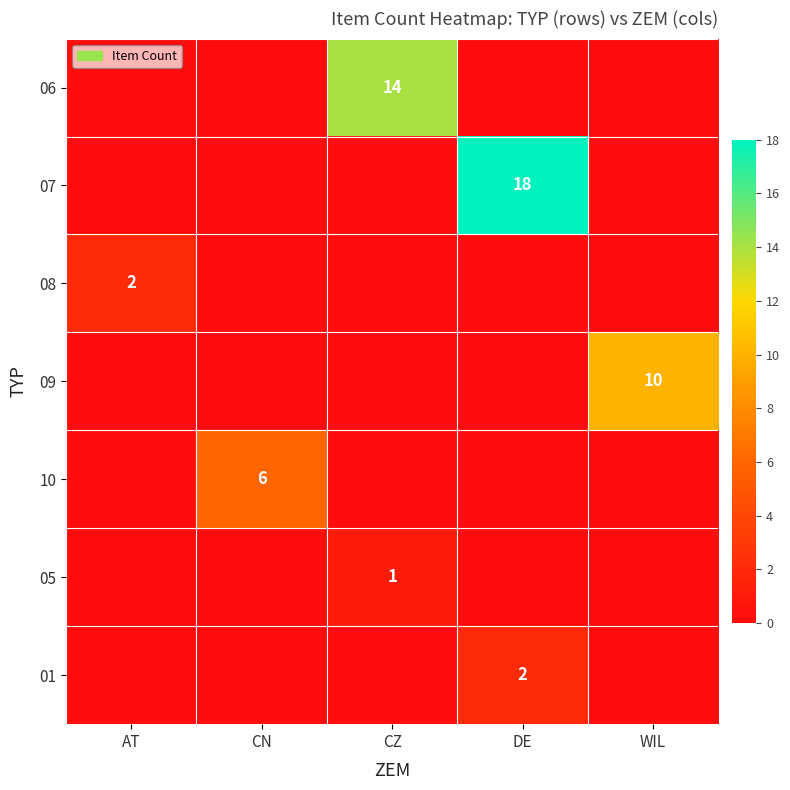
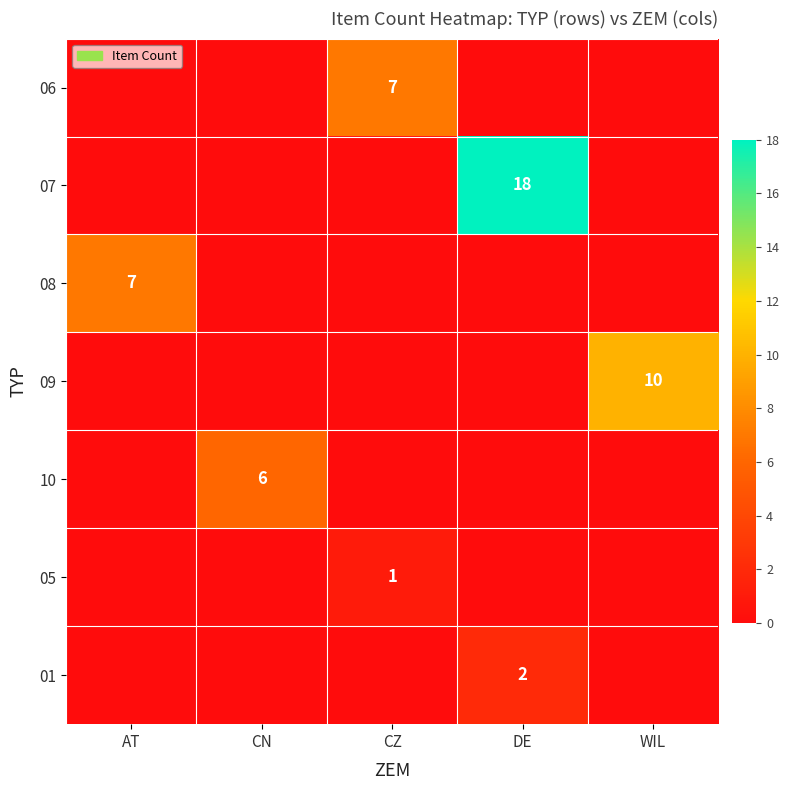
06, CZ: 14 -> 7
08, AT: 2 -> 7
